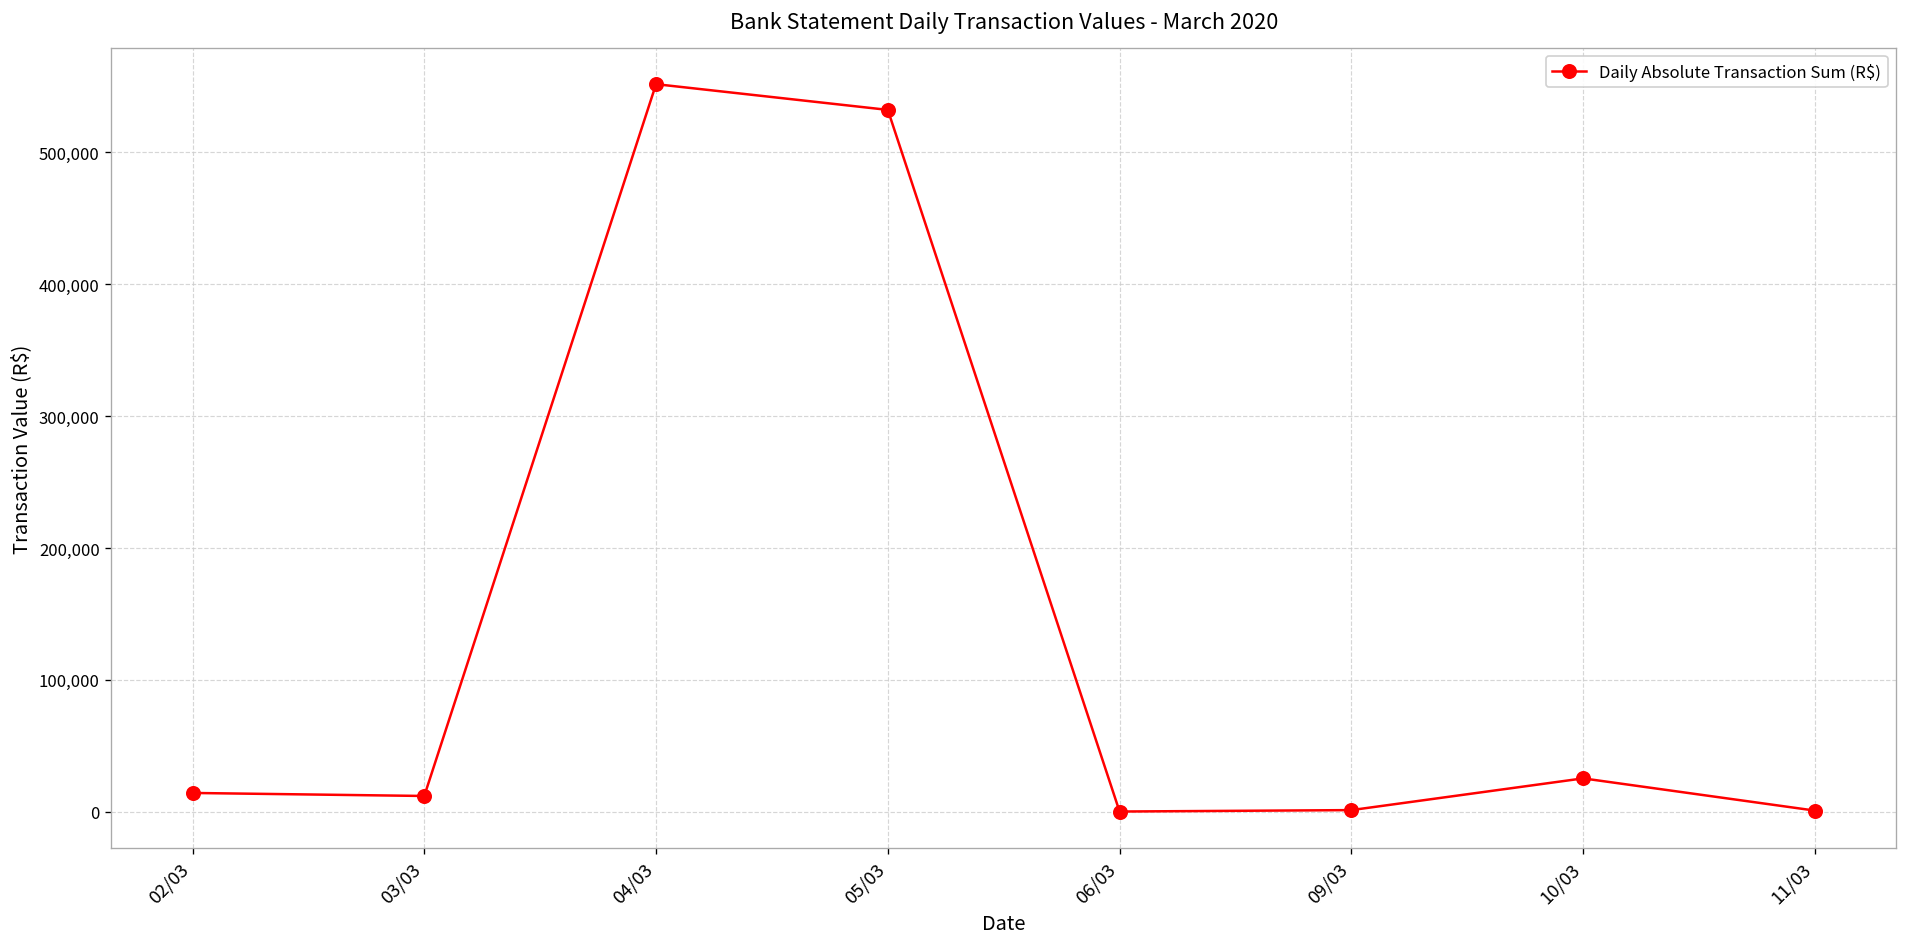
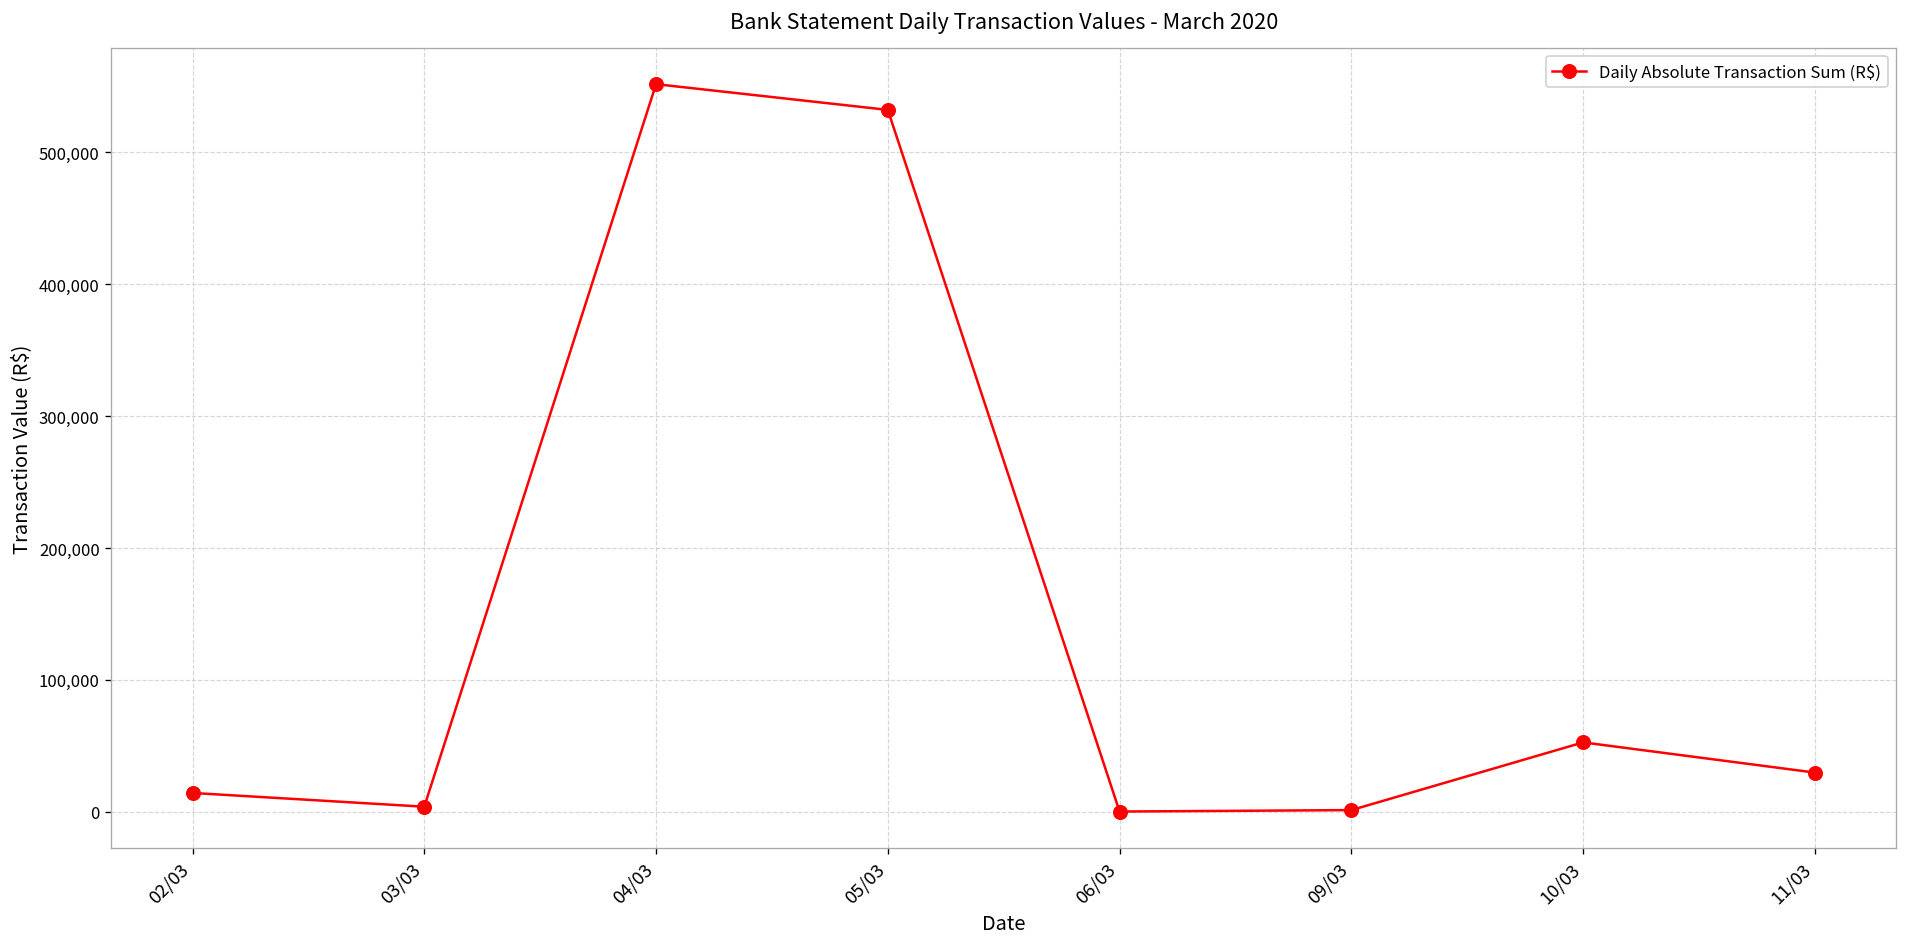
03/03: 12,000 -> 4,000
10/03: 25,000 -> 53,000
11/03: 1,000 -> 30,000
